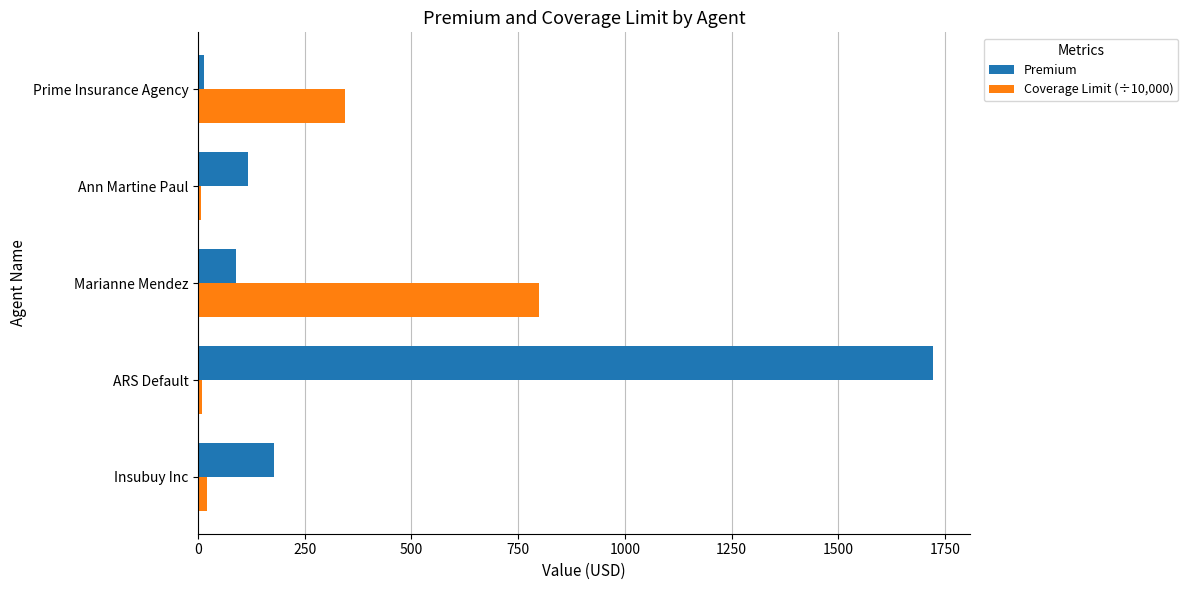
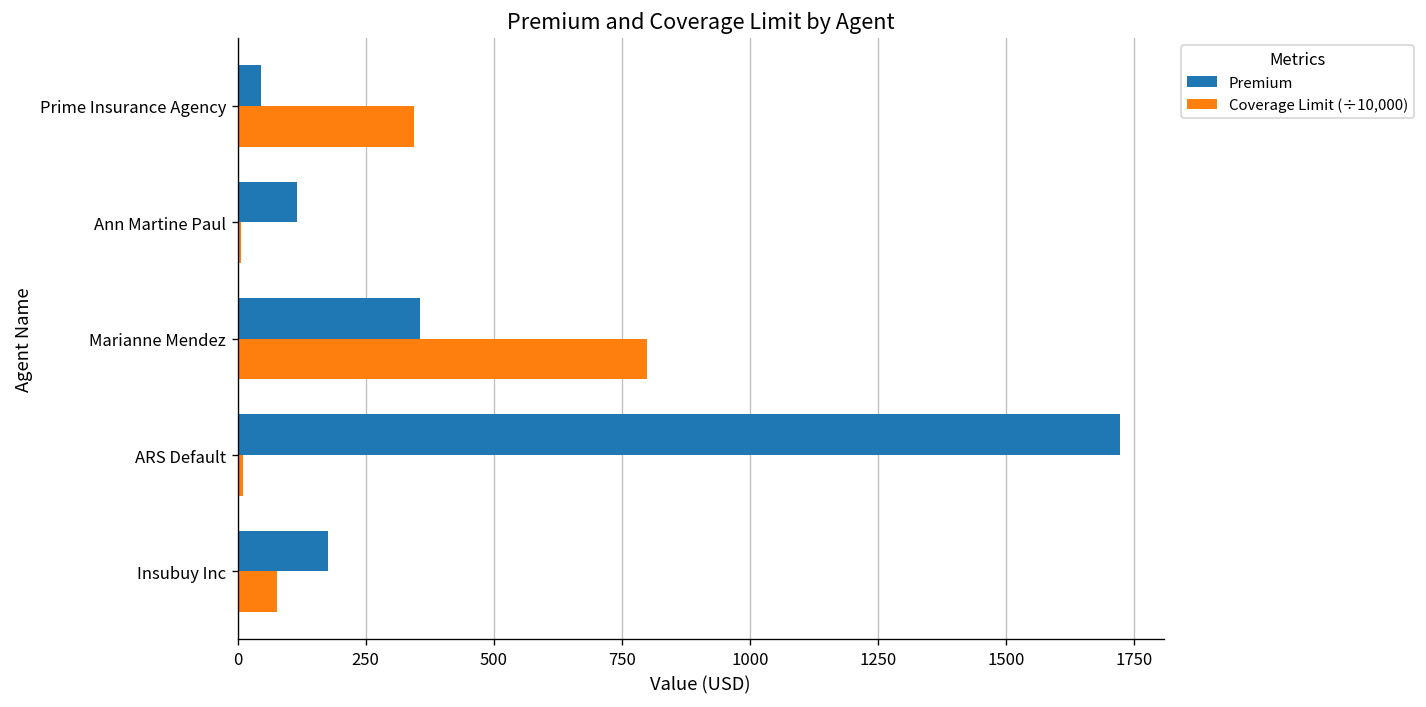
Premium, Prime Insurance Agency: 20 -> 50
Premium, Marianne Mendez: 90 -> 360
Coverage Limit (÷10,000), Insubuy Inc: 20 -> 80
